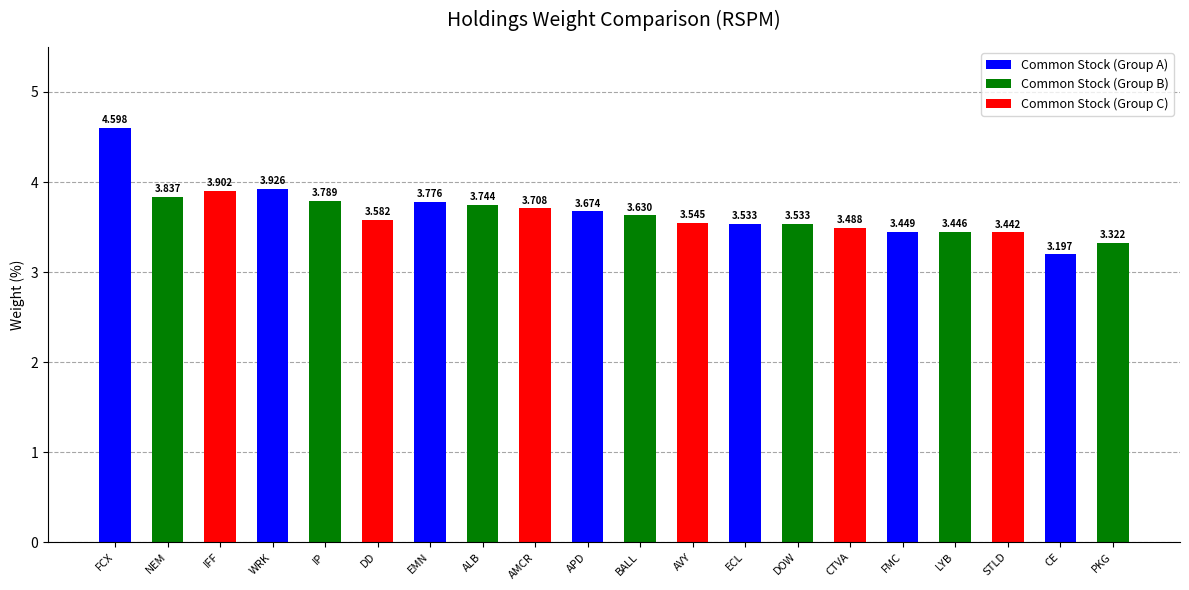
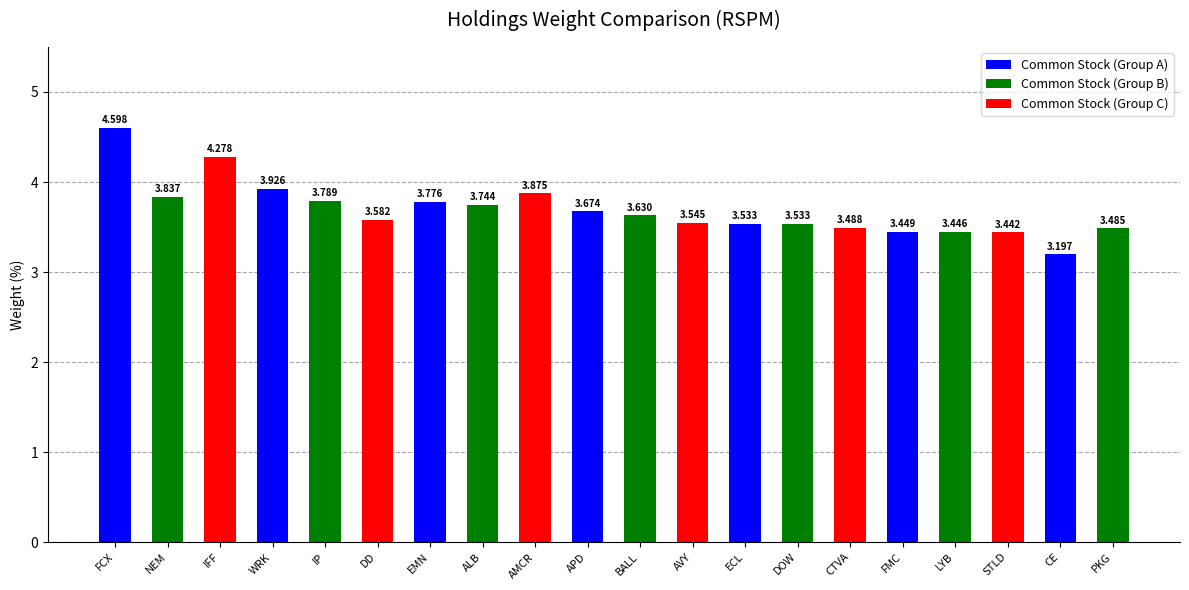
IFF: 3.902 -> 4.278
AMCR: 3.708 -> 3.875
PKG: 3.322 -> 3.485
